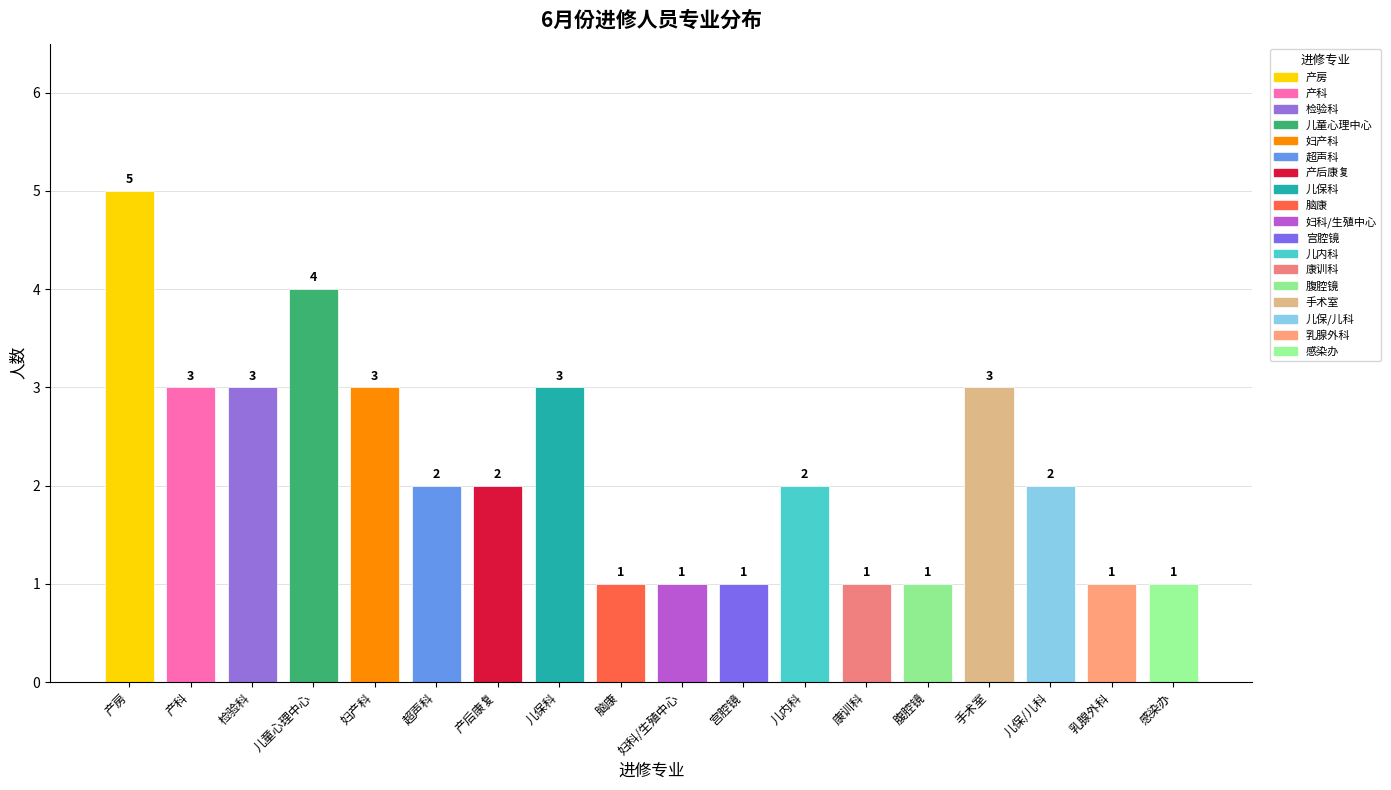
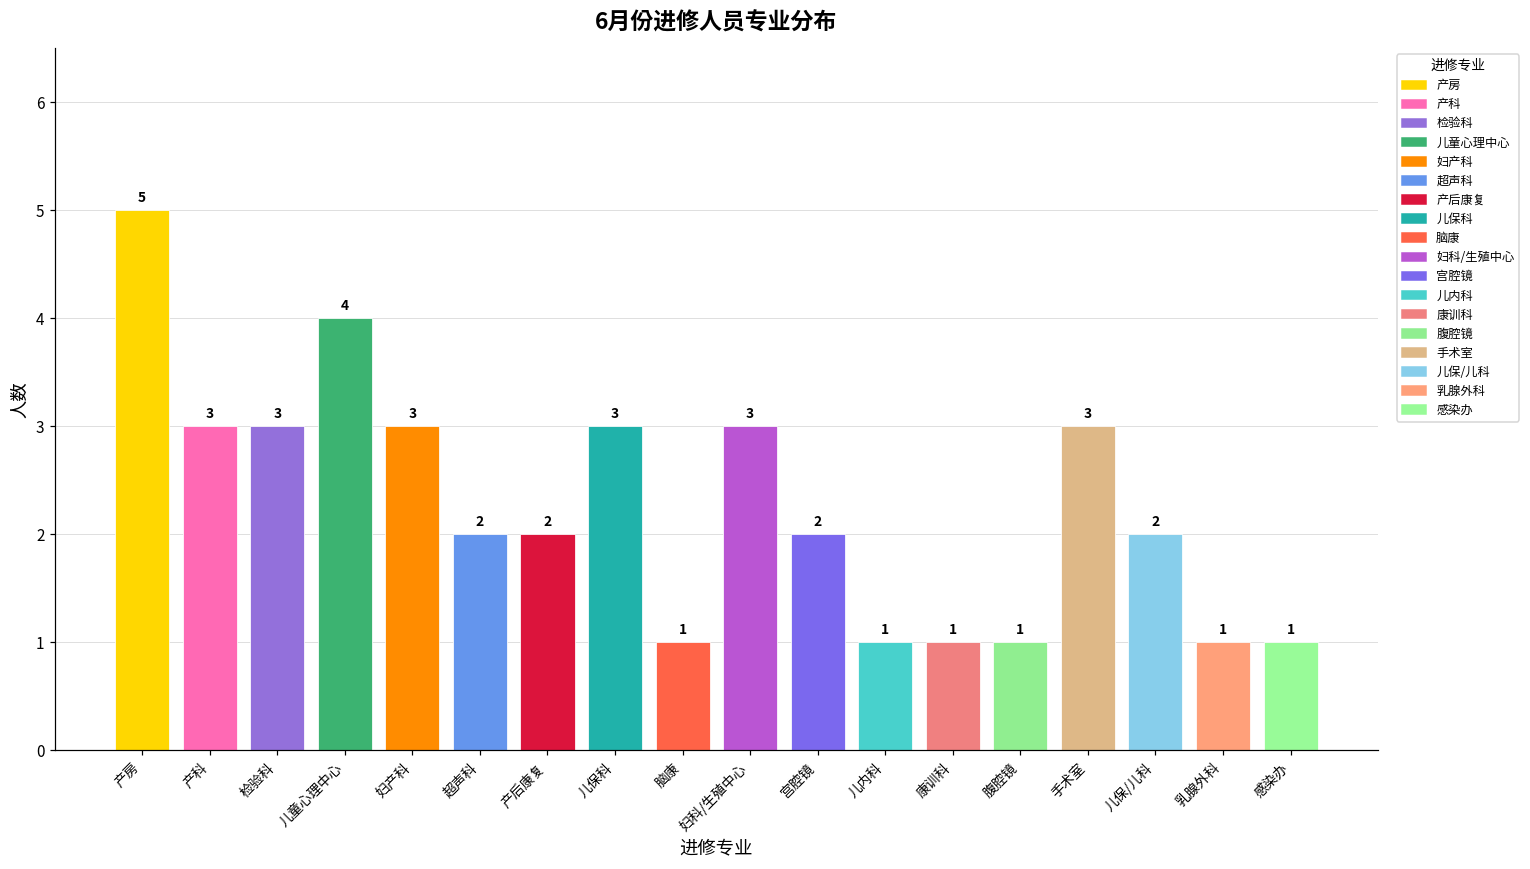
妇科/生殖中心: 1 -> 3
宫腔镜: 1 -> 2
儿内科: 2 -> 1
